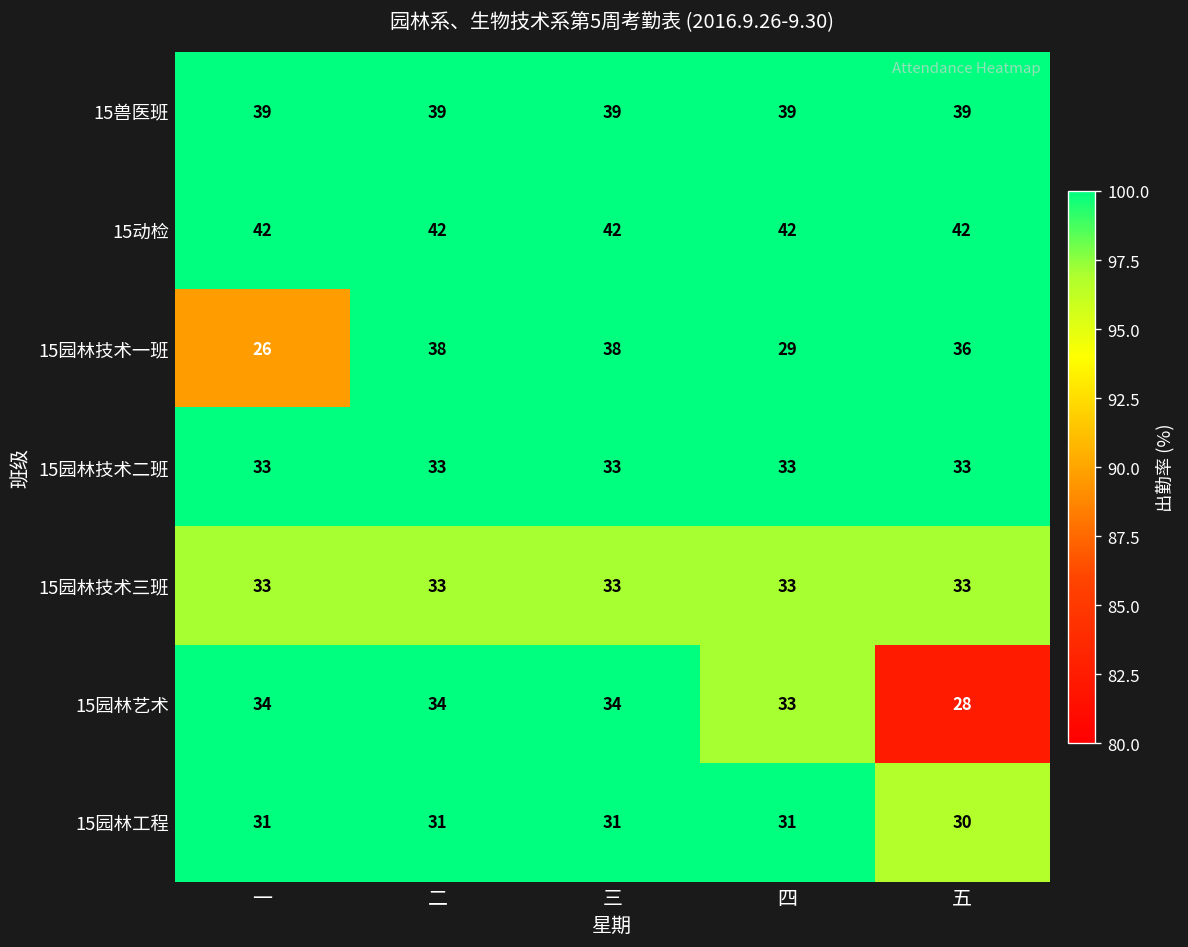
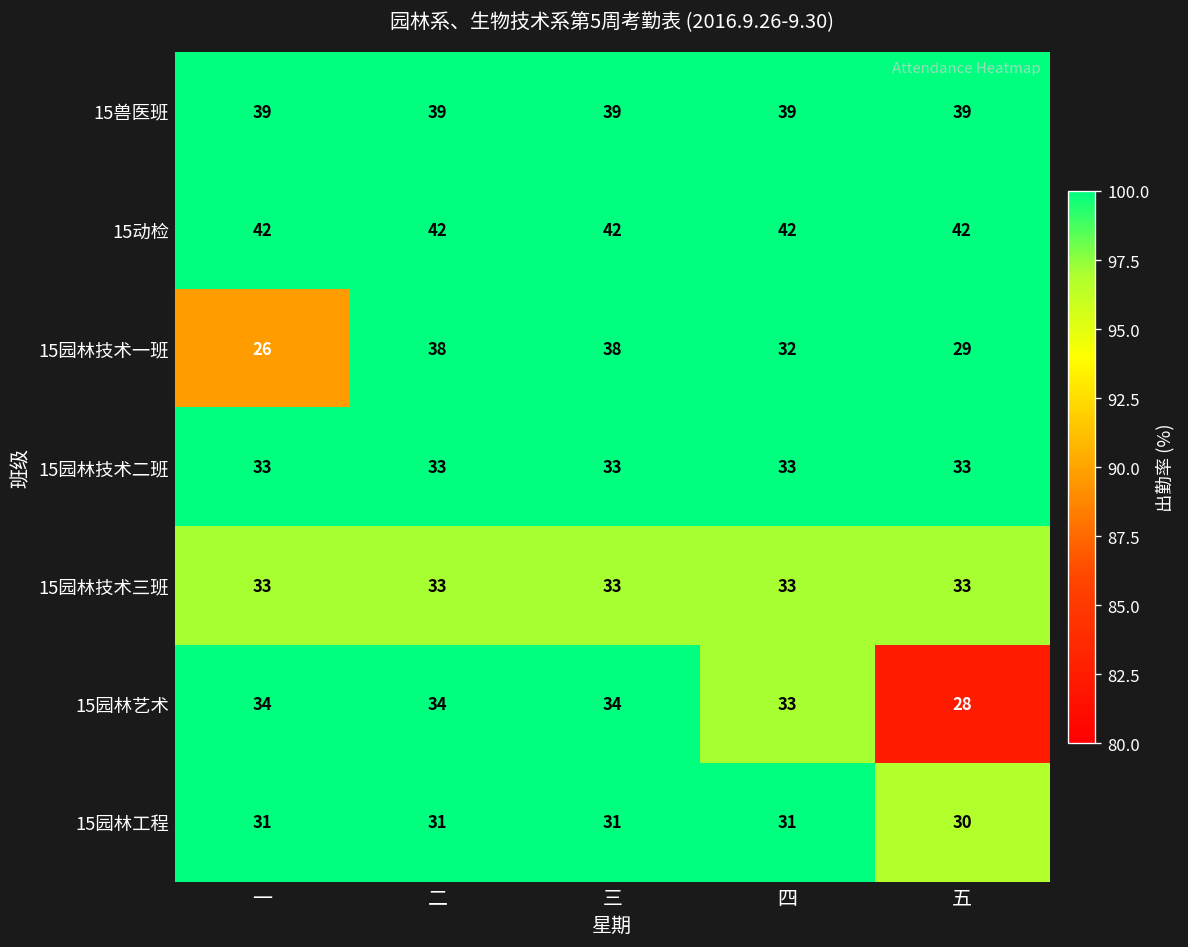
15园林技术一班, 四: 29 -> 32
15园林技术一班, 五: 36 -> 29
